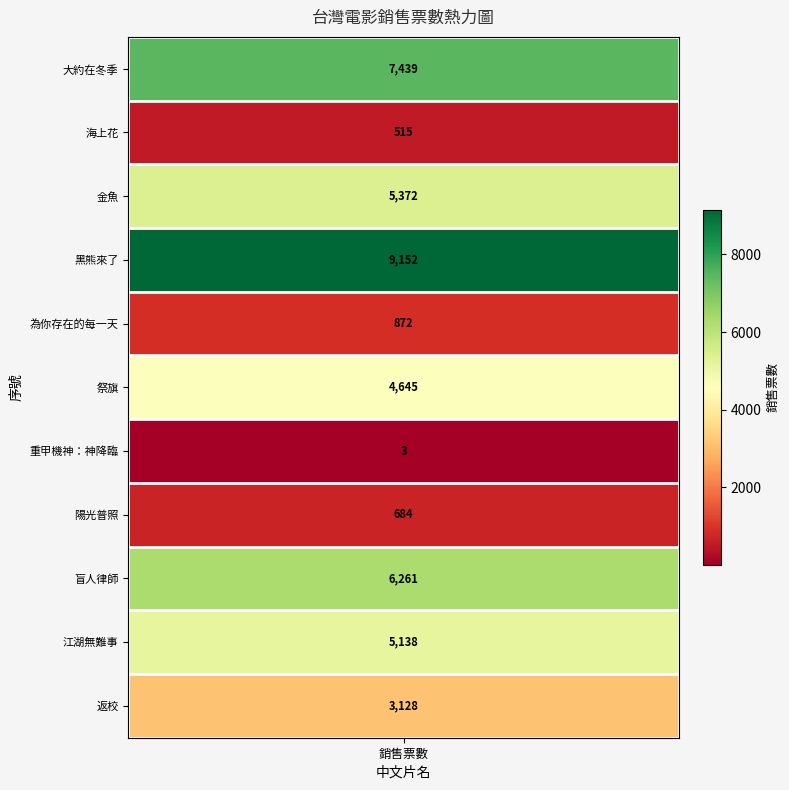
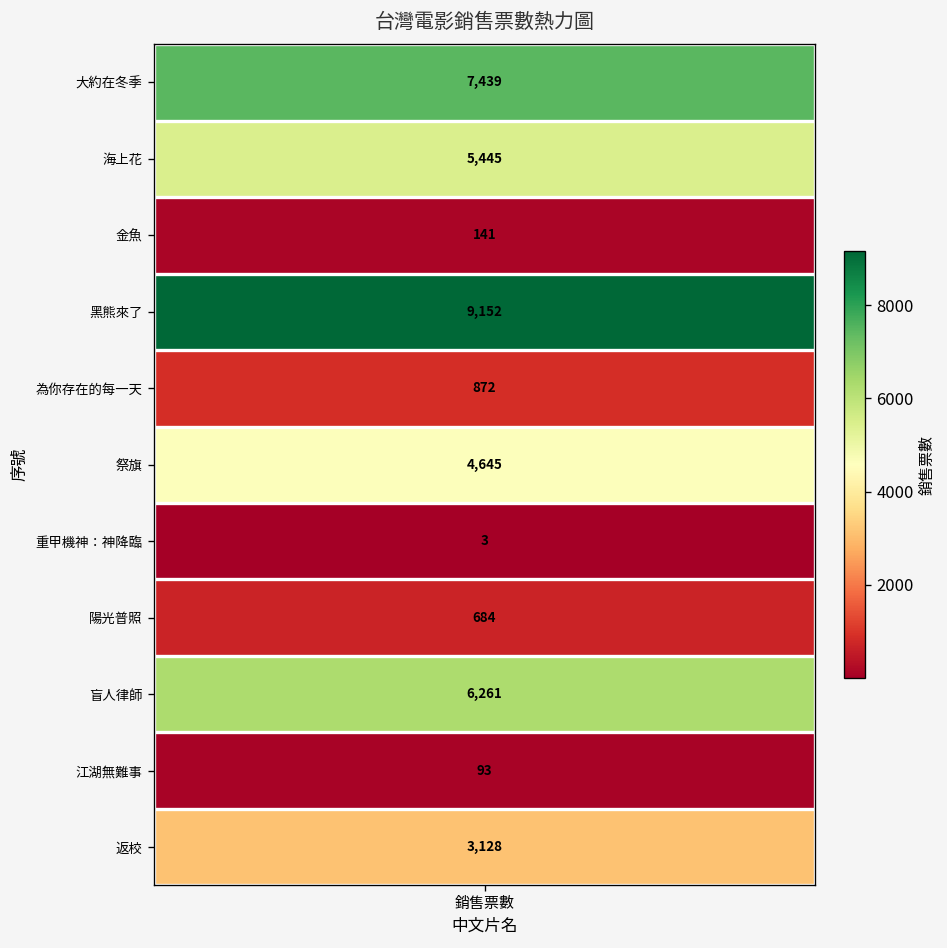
海上花, 銷售票數: 515 -> 5,445
金魚, 銷售票數: 5,372 -> 141
江湖無難事, 銷售票數: 5,138 -> 93
